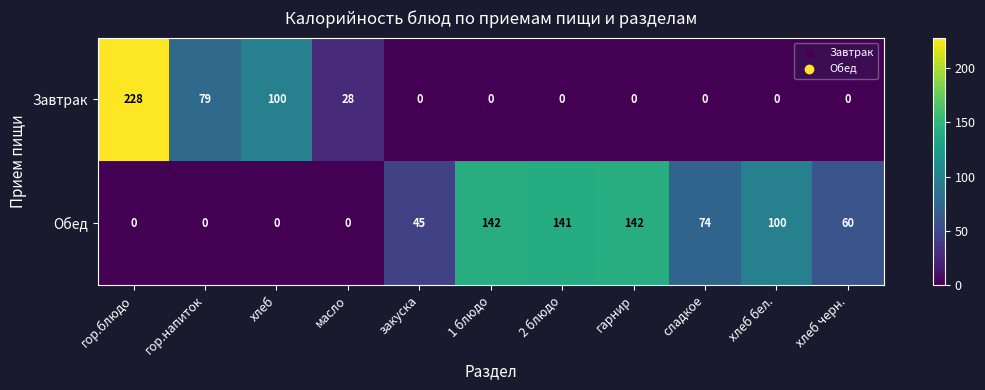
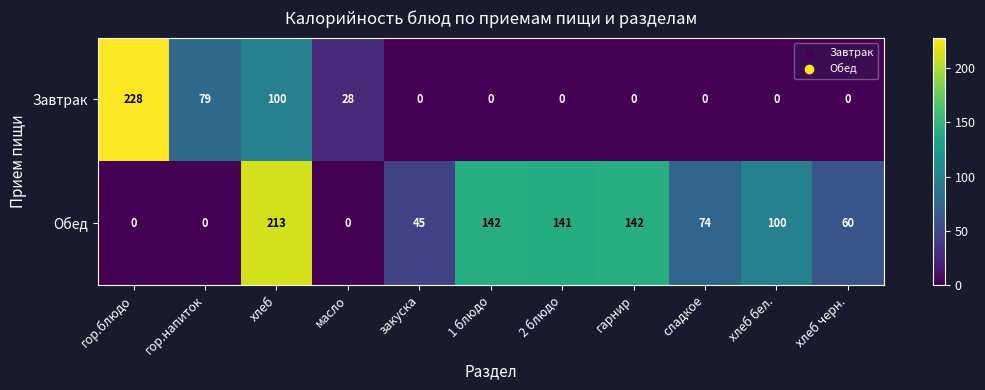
Обед, хлеб: 0 -> 213
